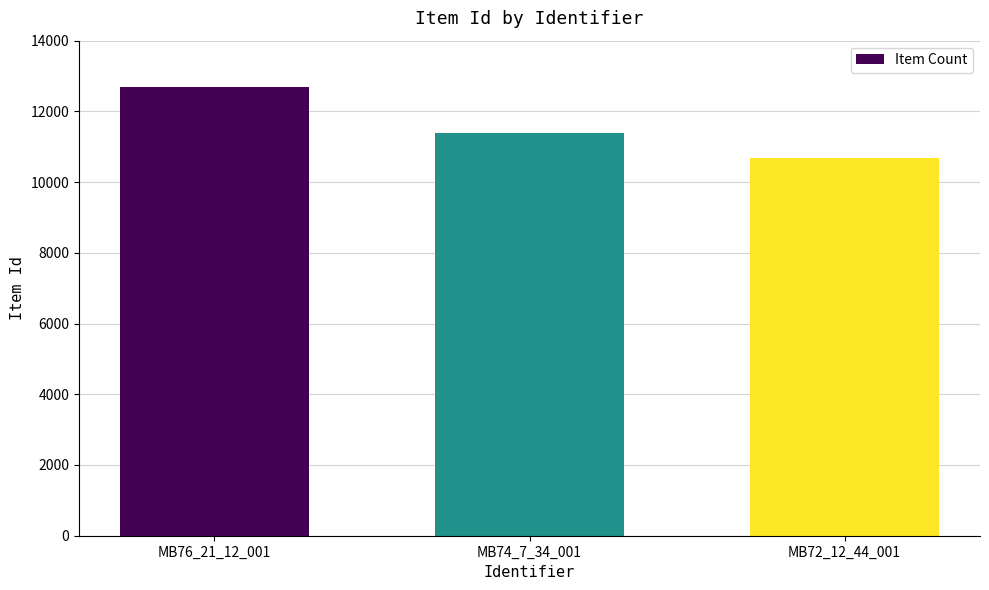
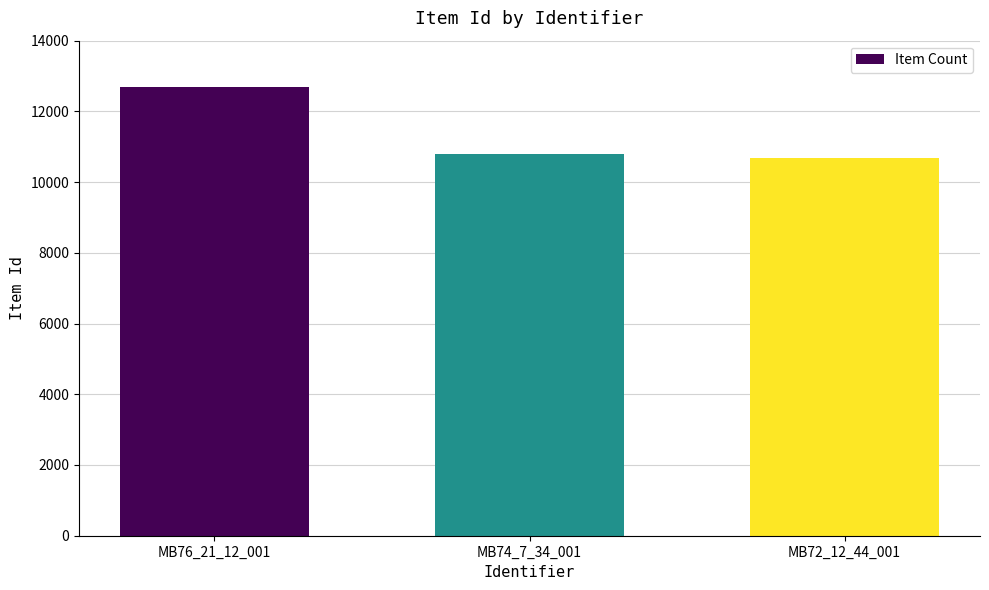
MB74_7_34_001: 11400 -> 10800
